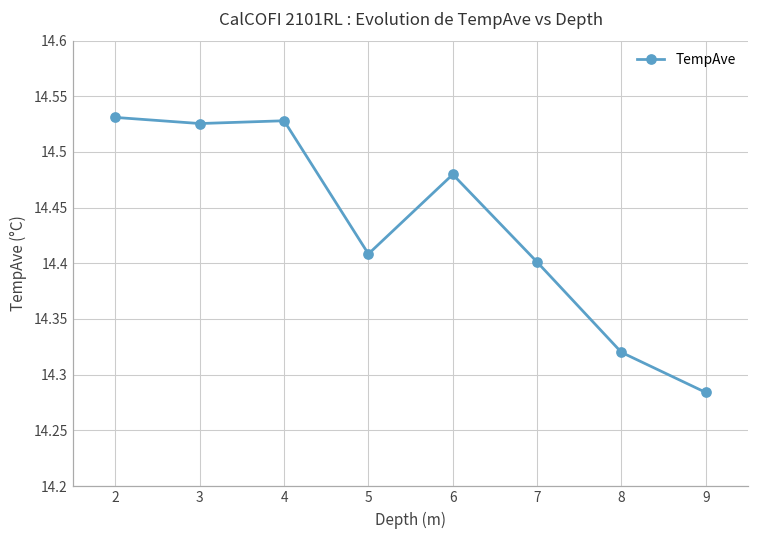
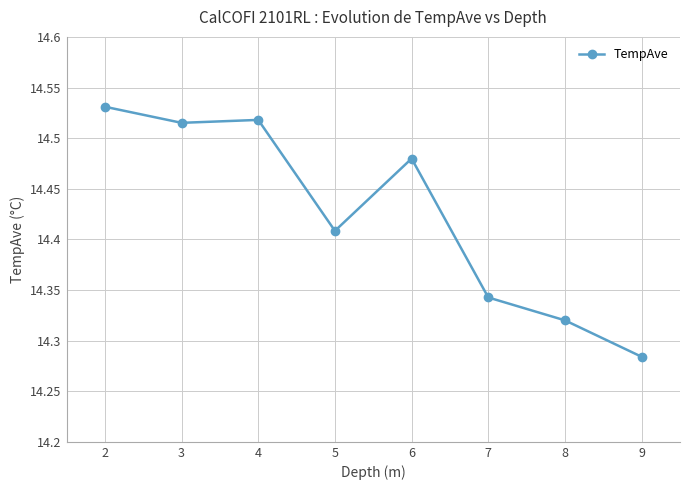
3: 14.526 -> 14.515
4: 14.528 -> 14.518
7: 14.401 -> 14.343
